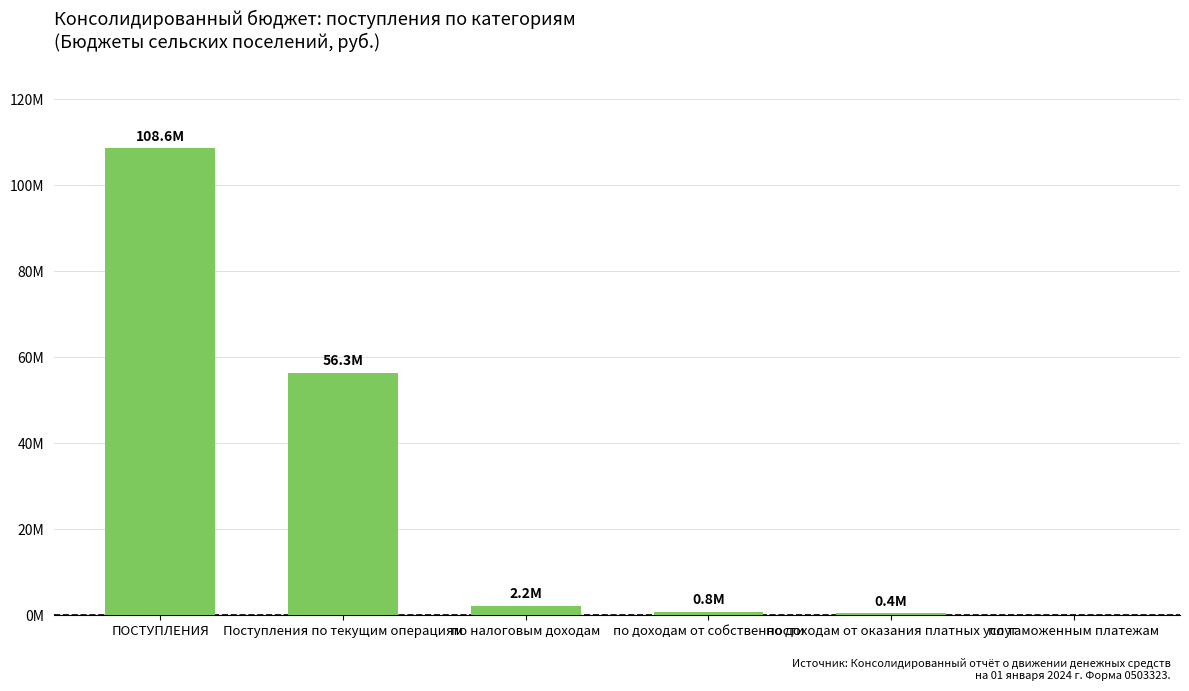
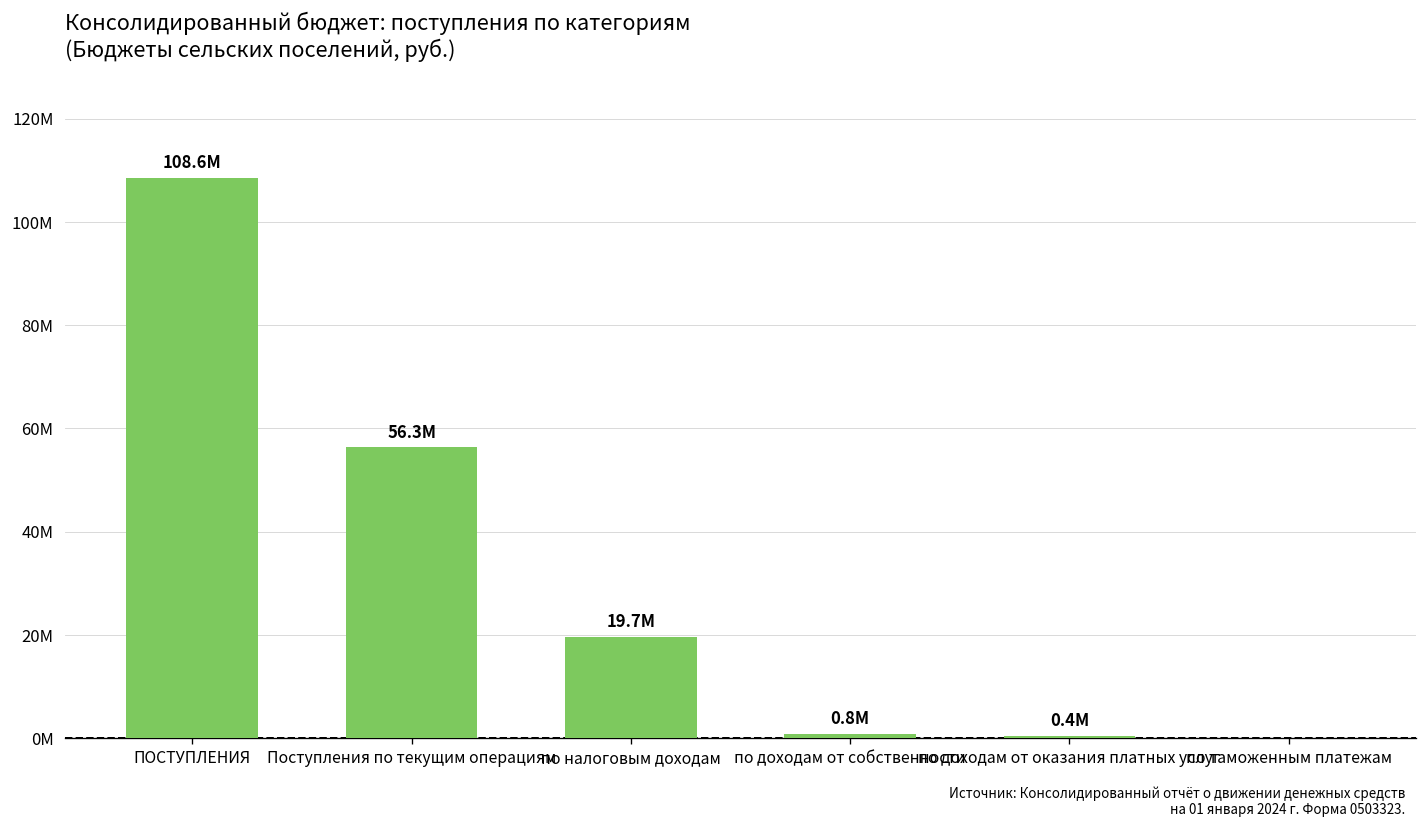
по налоговым доходам: 2.2M -> 19.7M
